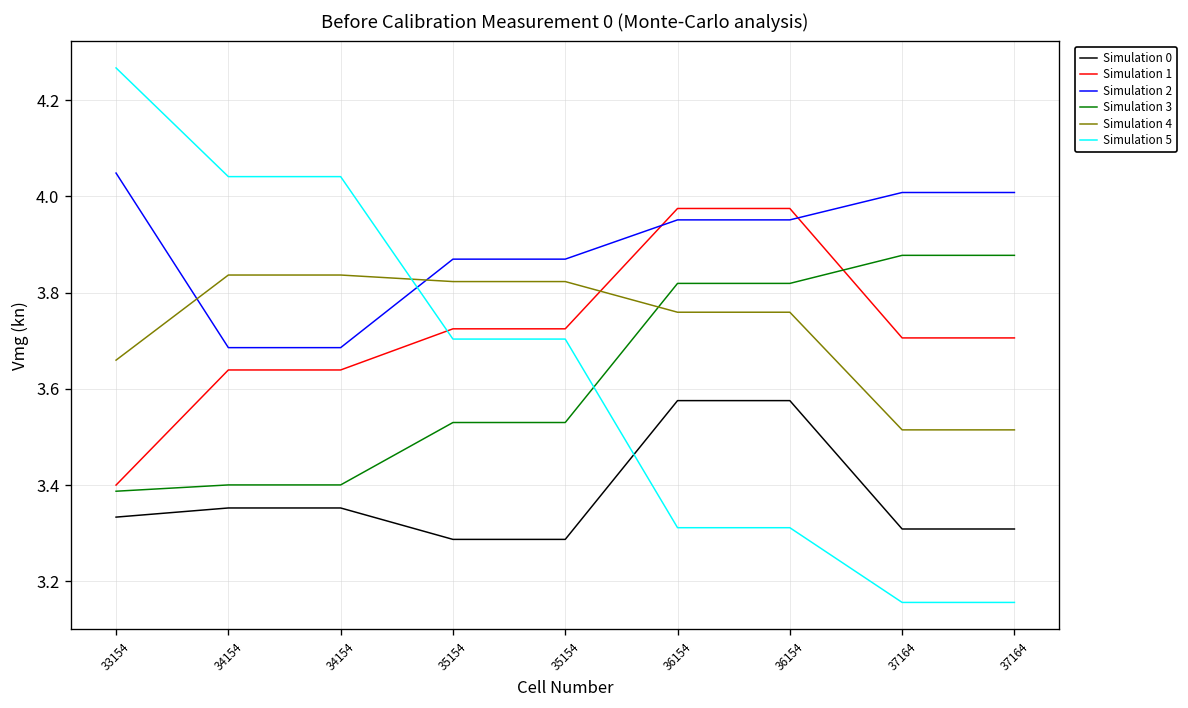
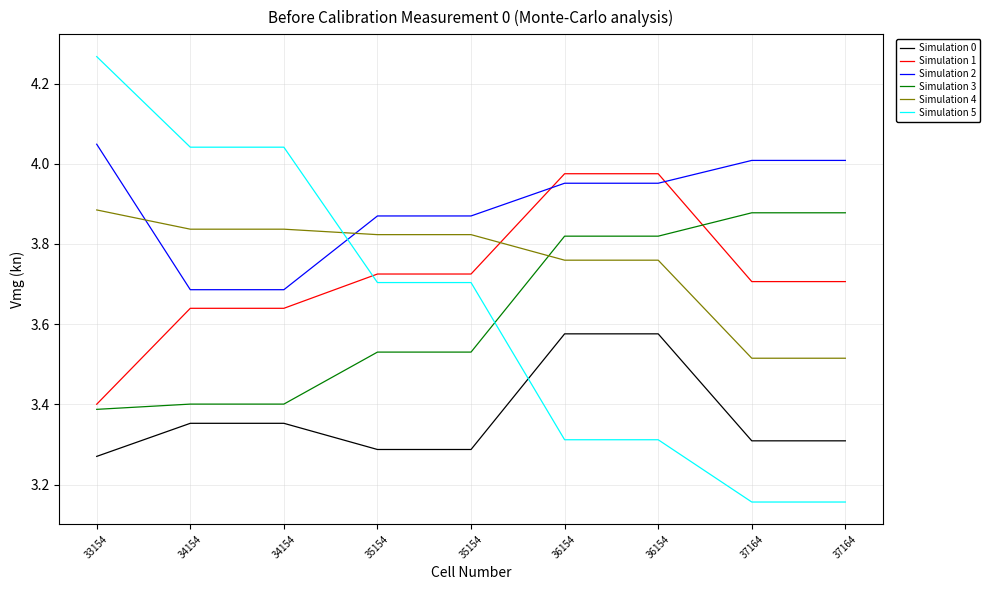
Simulation 0, 33154: 3.33 -> 3.27
Simulation 4, 33154: 3.66 -> 3.88
